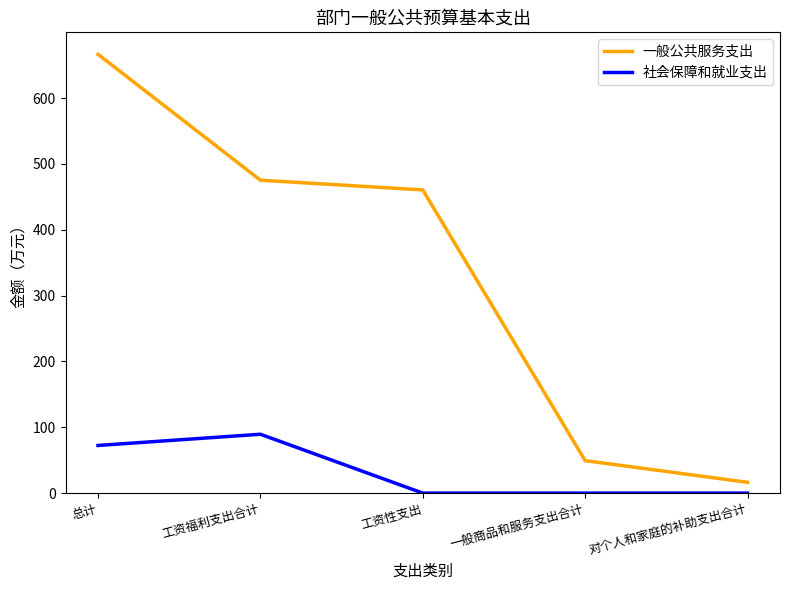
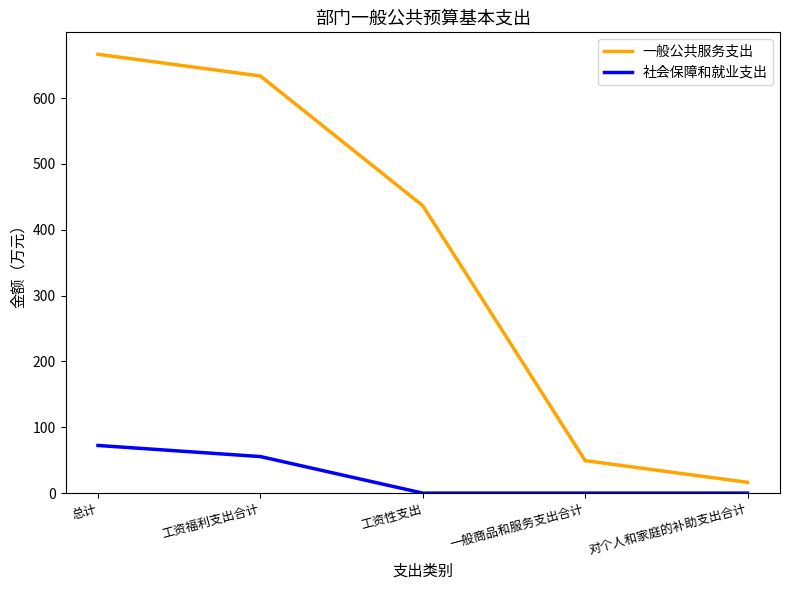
一般公共服务支出, 工资福利支出合计: 480 -> 630
社会保障和就业支出, 工资福利支出合计: 90 -> 60
一般公共服务支出, 工资性支出: 460 -> 440
